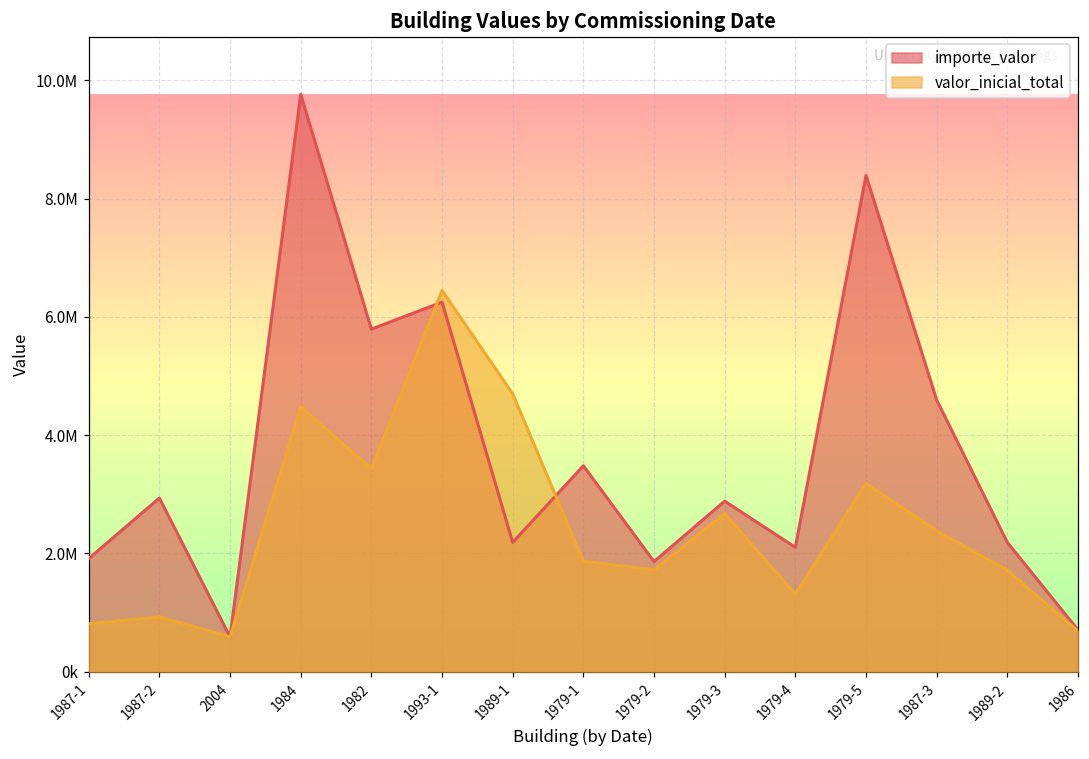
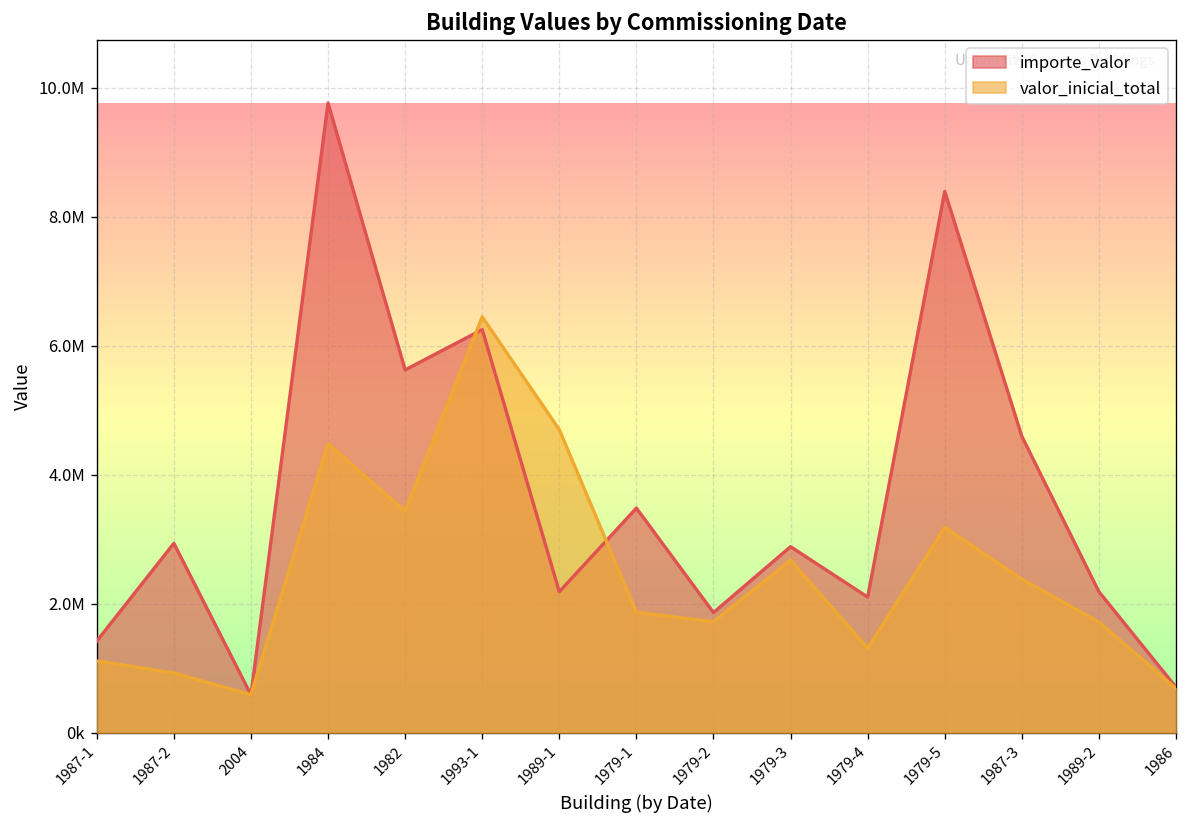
importe_valor, 1987-1: 1900000 -> 1400000
valor_inicial_total, 1987-1: 800000 -> 1100000
importe_valor, 1982: 5800000 -> 5600000
